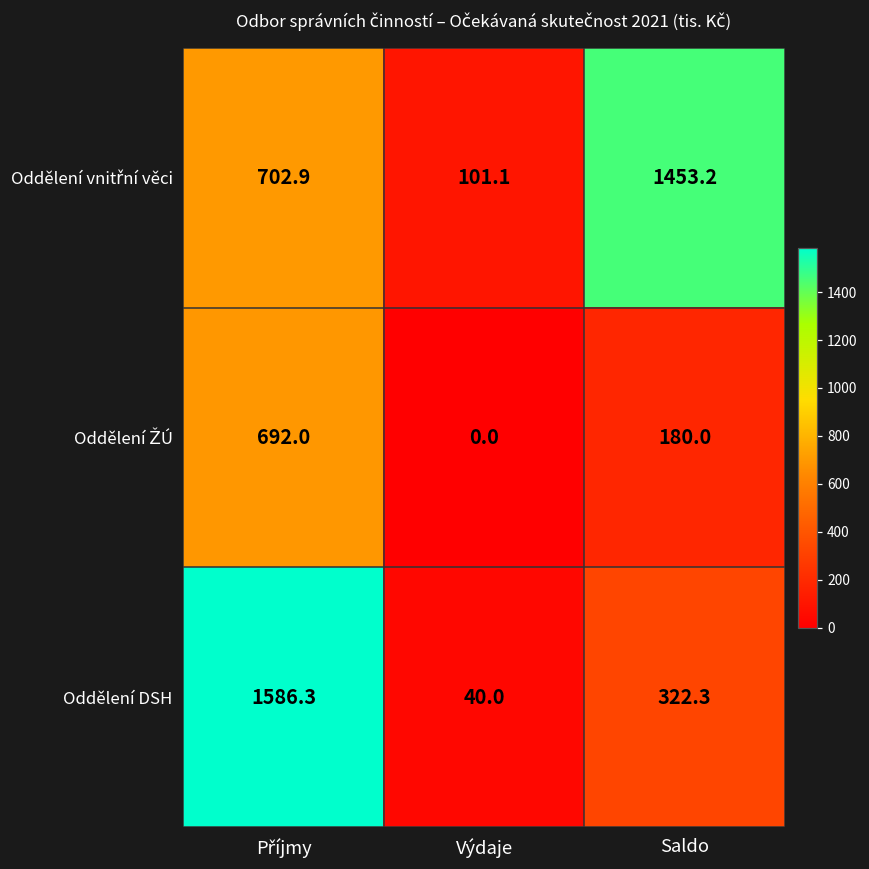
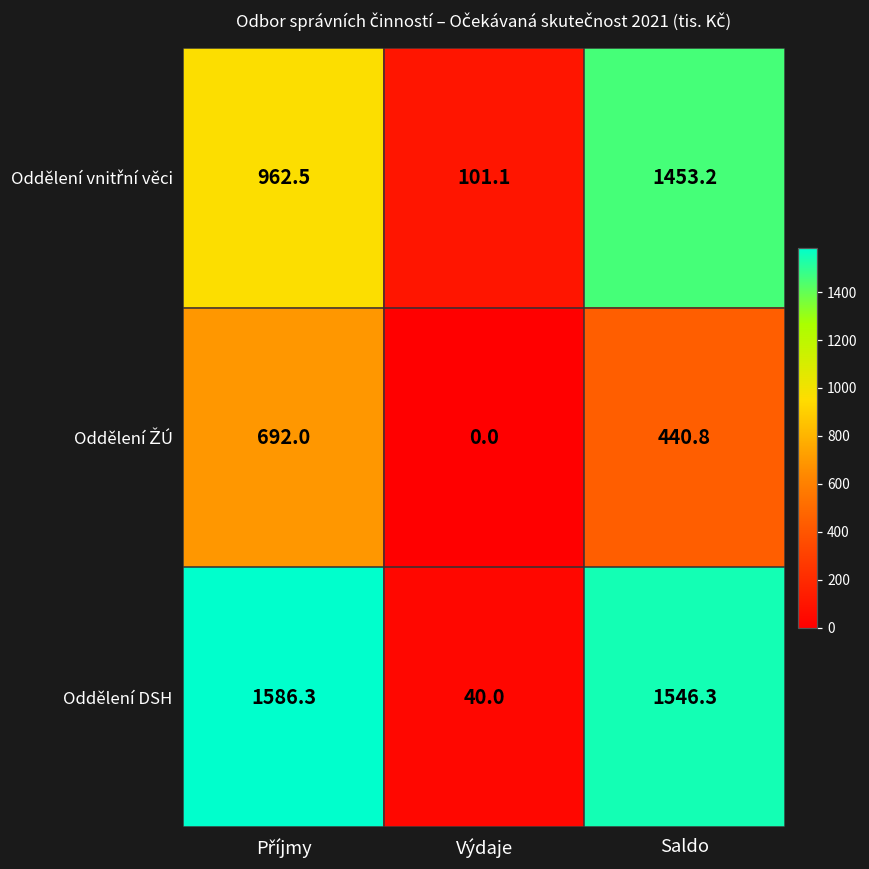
Oddělení vnitřní věci, Příjmy: 702.9 -> 962.5
Oddělení ŽÚ, Saldo: 180.0 -> 440.8
Oddělení DSH, Saldo: 322.3 -> 1546.3
